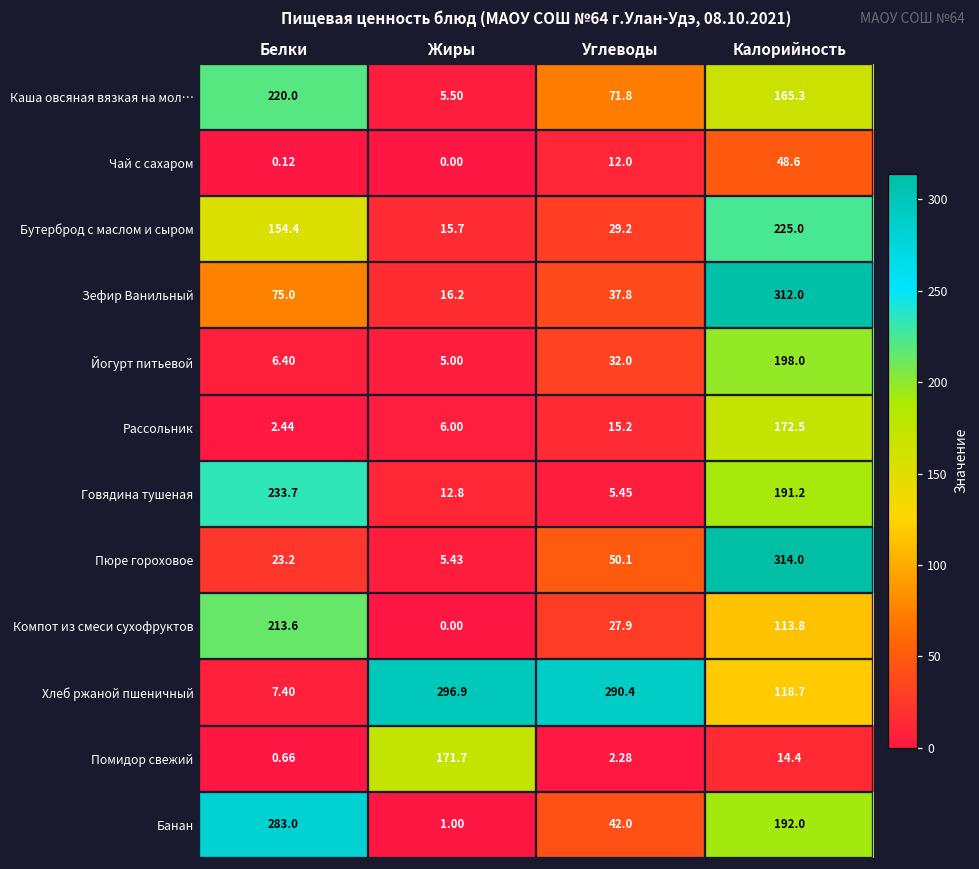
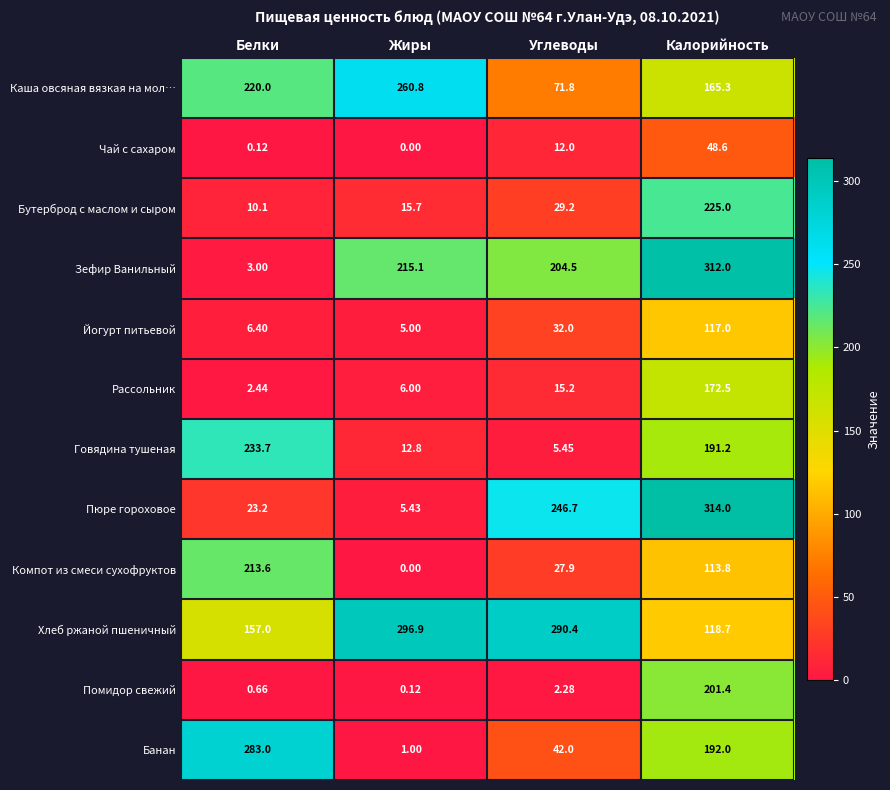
Каша овсяная вязкая на мол…, Жиры: 5.50 -> 260.8
Бутерброд с маслом и сыром, Белки: 154.4 -> 10.1
Зефир Ванильный, Белки: 75.0 -> 3.00
Зефир Ванильный, Жиры: 16.2 -> 215.1
Зефир Ванильный, Углеводы: 37.8 -> 204.5
Йогурт питьевой, Калорийность: 198.0 -> 117.0
Пюре гороховое, Углеводы: 50.1 -> 246.7
Хлеб ржаной пшеничный, Белки: 7.40 -> 157.0
Помидор свежий, Жиры: 171.7 -> 0.12
Помидор свежий, Калорийность: 14.4 -> 201.4
